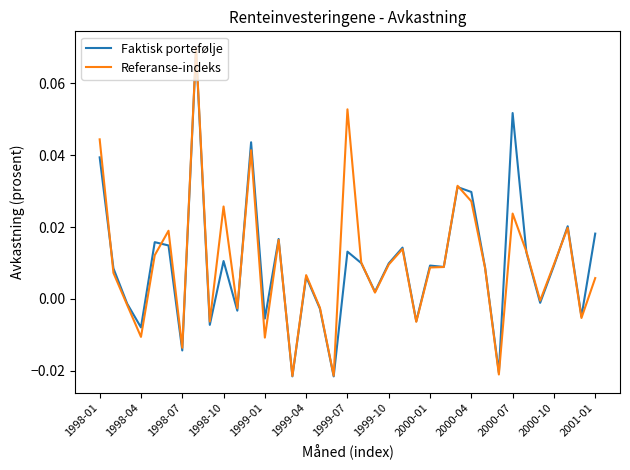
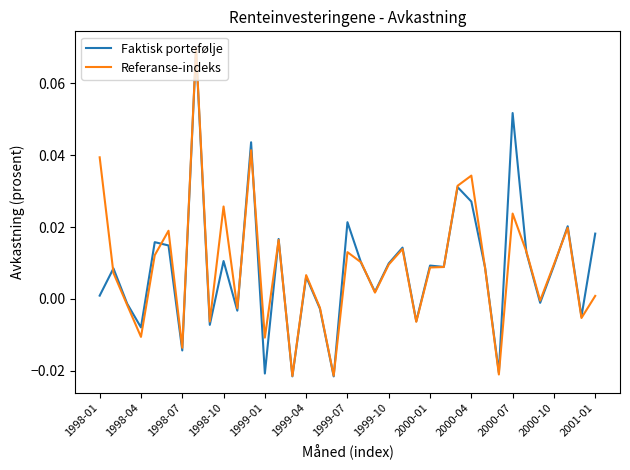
Faktisk portefølje, 1998-01: 0.039 -> 0.001
Referanse-indeks, 1998-01: 0.044 -> 0.039
Faktisk portefølje, 1999-01: -0.005 -> -0.021
Faktisk portefølje, 1999-07: 0.013 -> 0.021
Referanse-indeks, 1999-07: 0.053 -> 0.013
Faktisk portefølje, 2000-04: 0.030 -> 0.027
Referanse-indeks, 2000-04: 0.027 -> 0.034
Referanse-indeks, 2001-01: 0.006 -> 0.001
